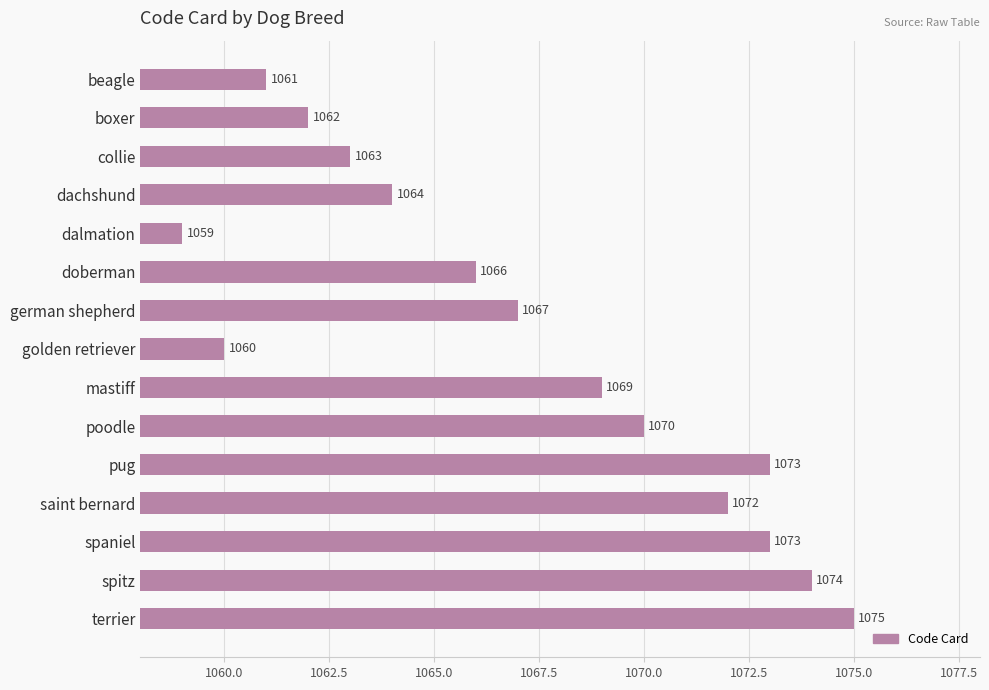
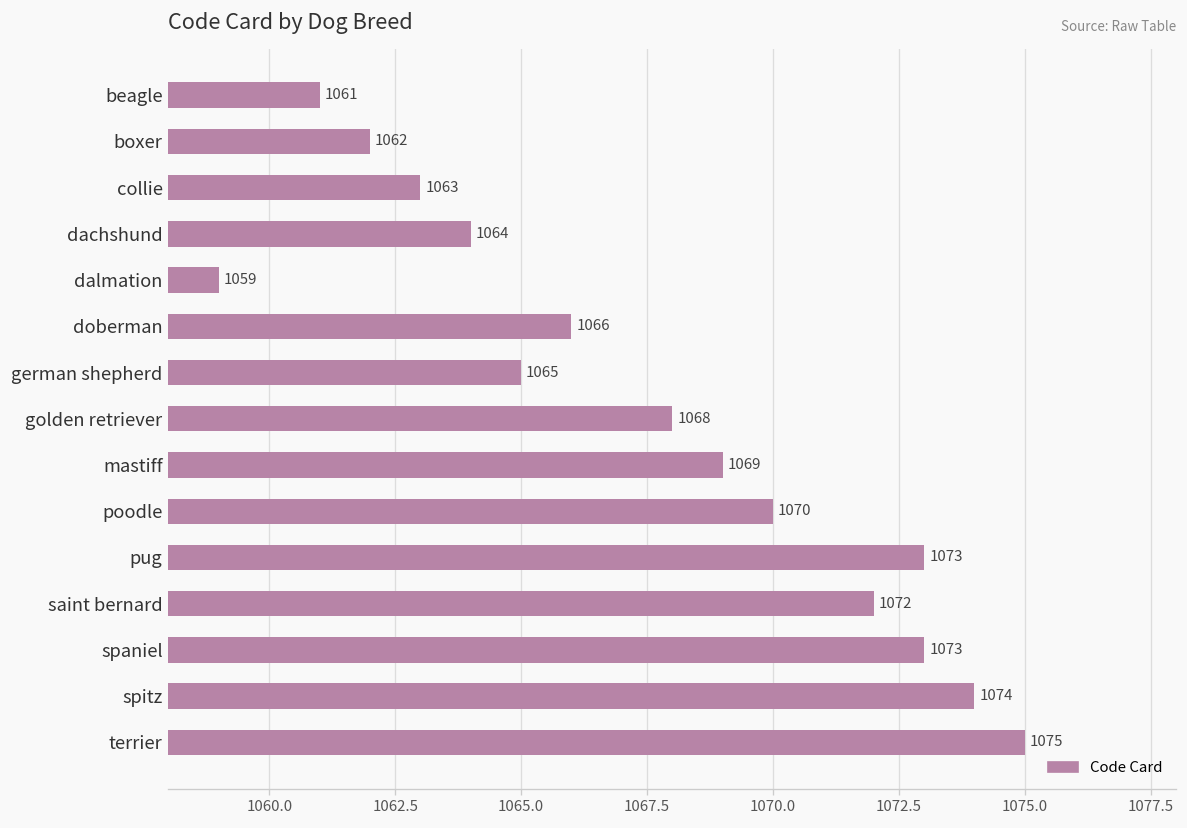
german shepherd: 1067 -> 1065
golden retriever: 1060 -> 1068
